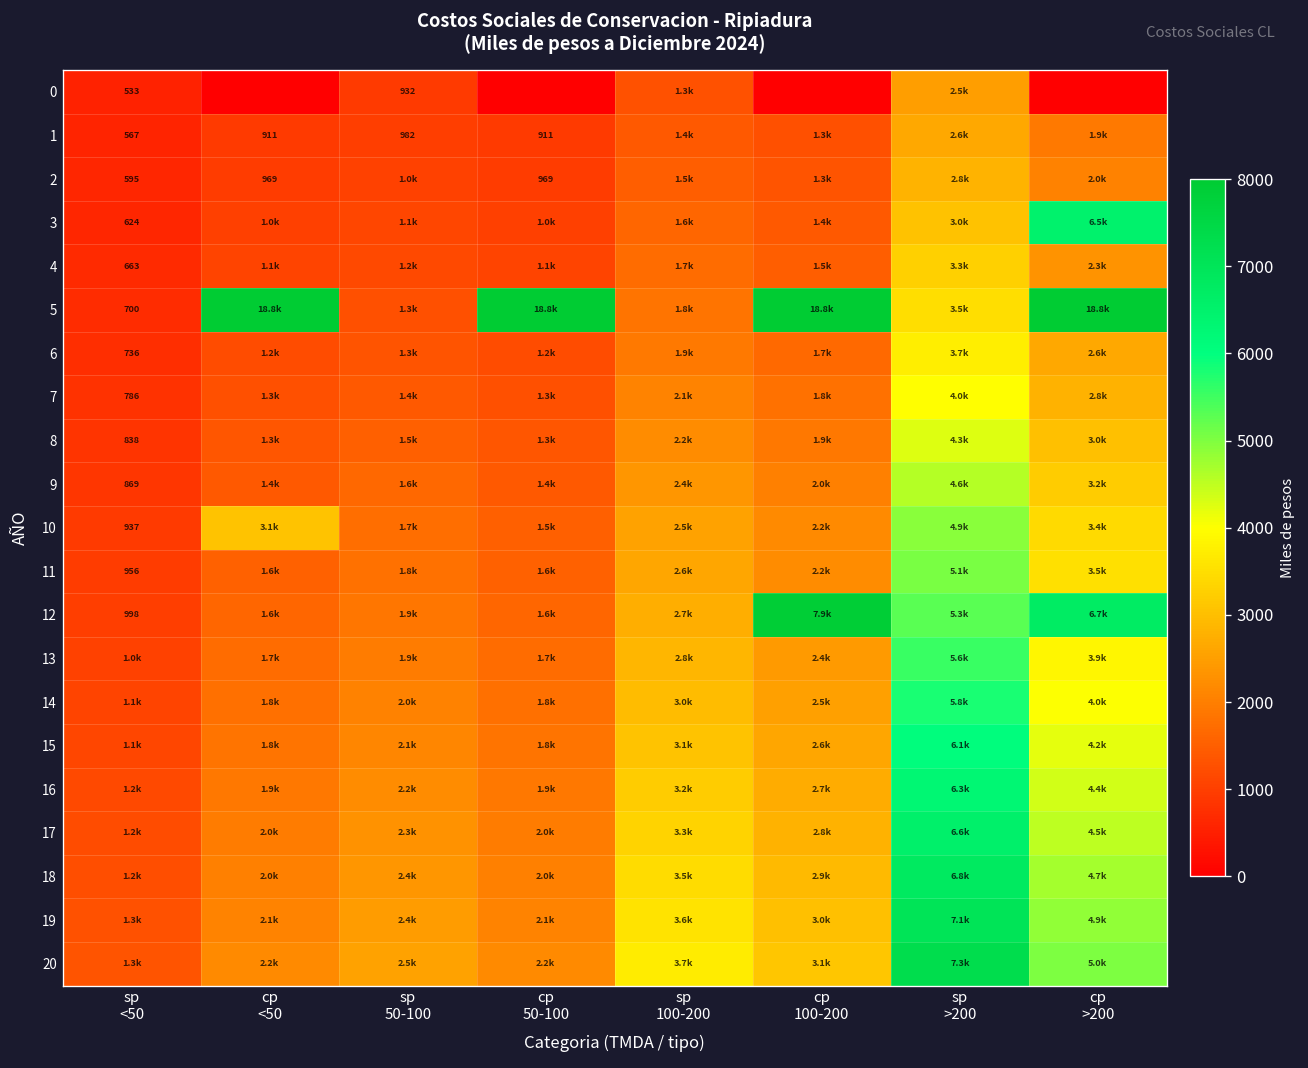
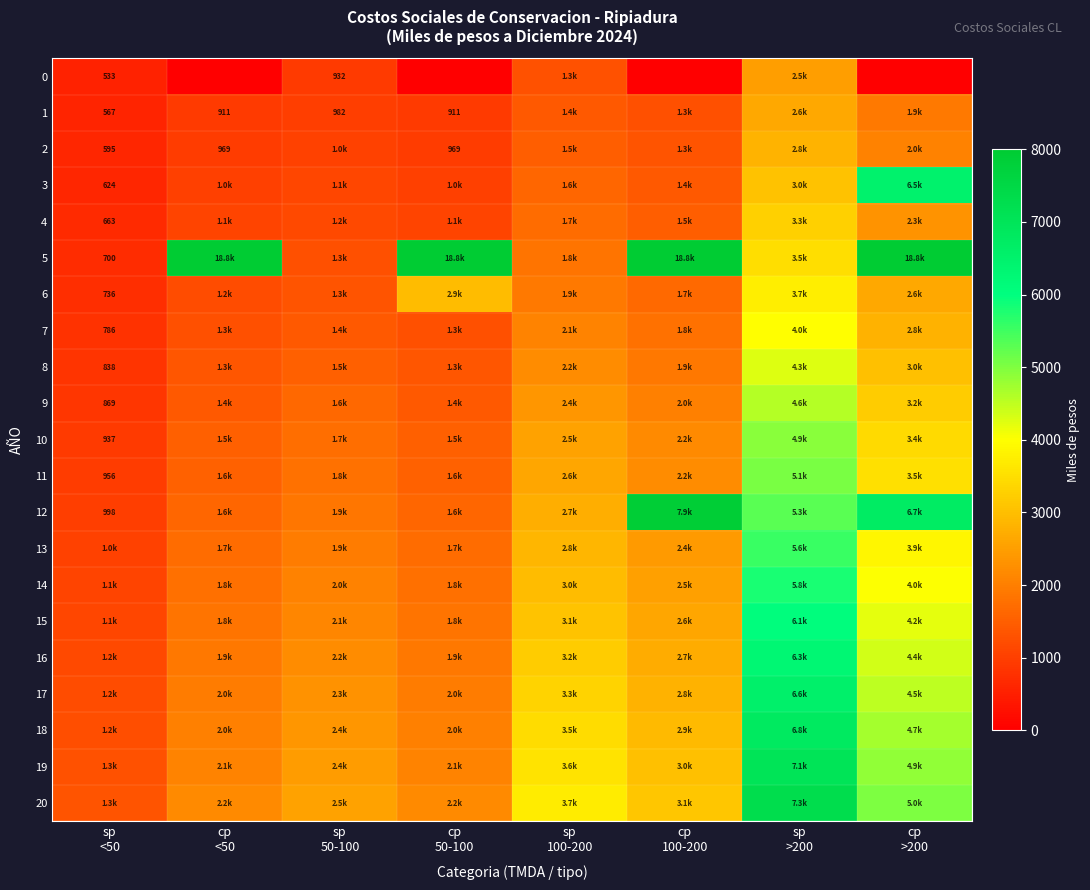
6, cp 50-100: 1.2k -> 2.9k
10, cp <50: 3.1k -> 1.5k
